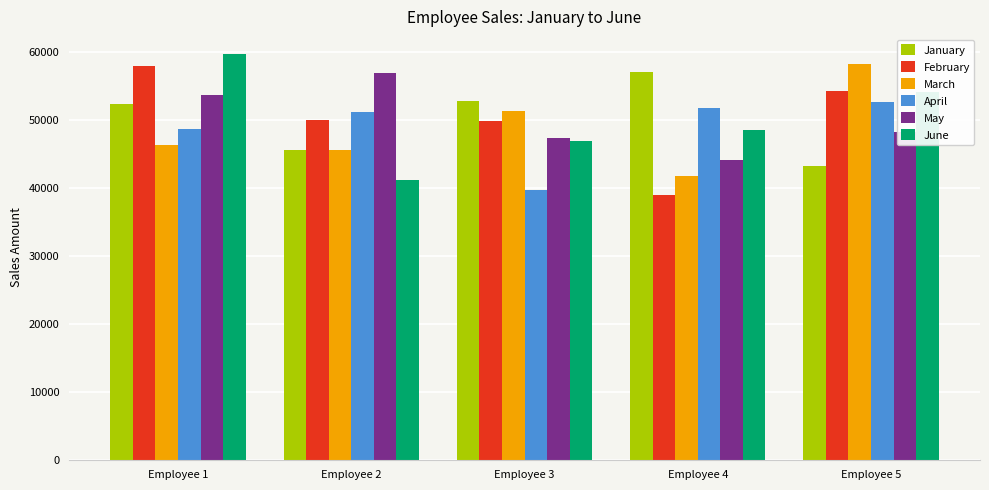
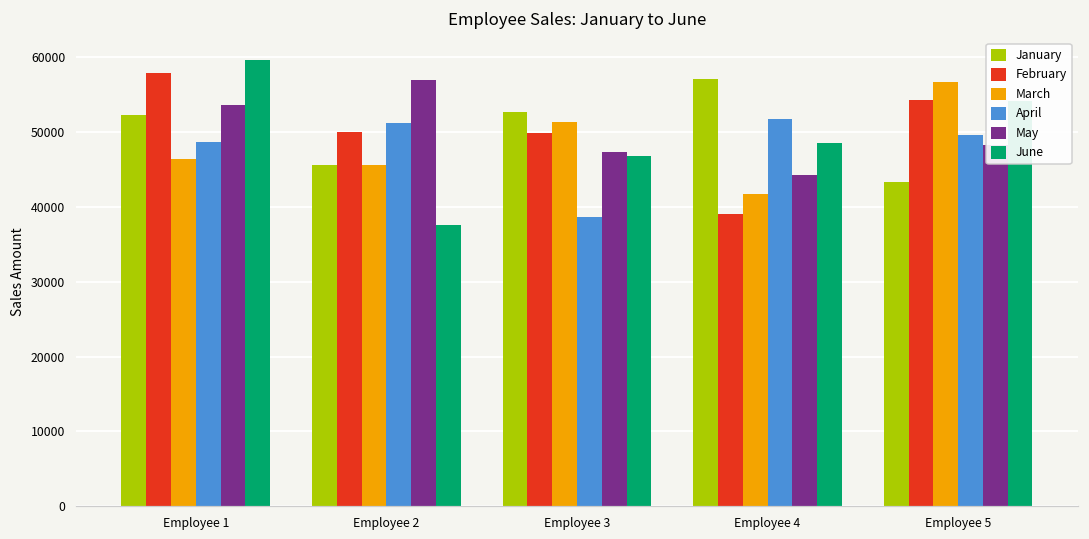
June, Employee 2: 41000 -> 38000
April, Employee 3: 40000 -> 39000
March, Employee 5: 58000 -> 57000
April, Employee 5: 53000 -> 50000
